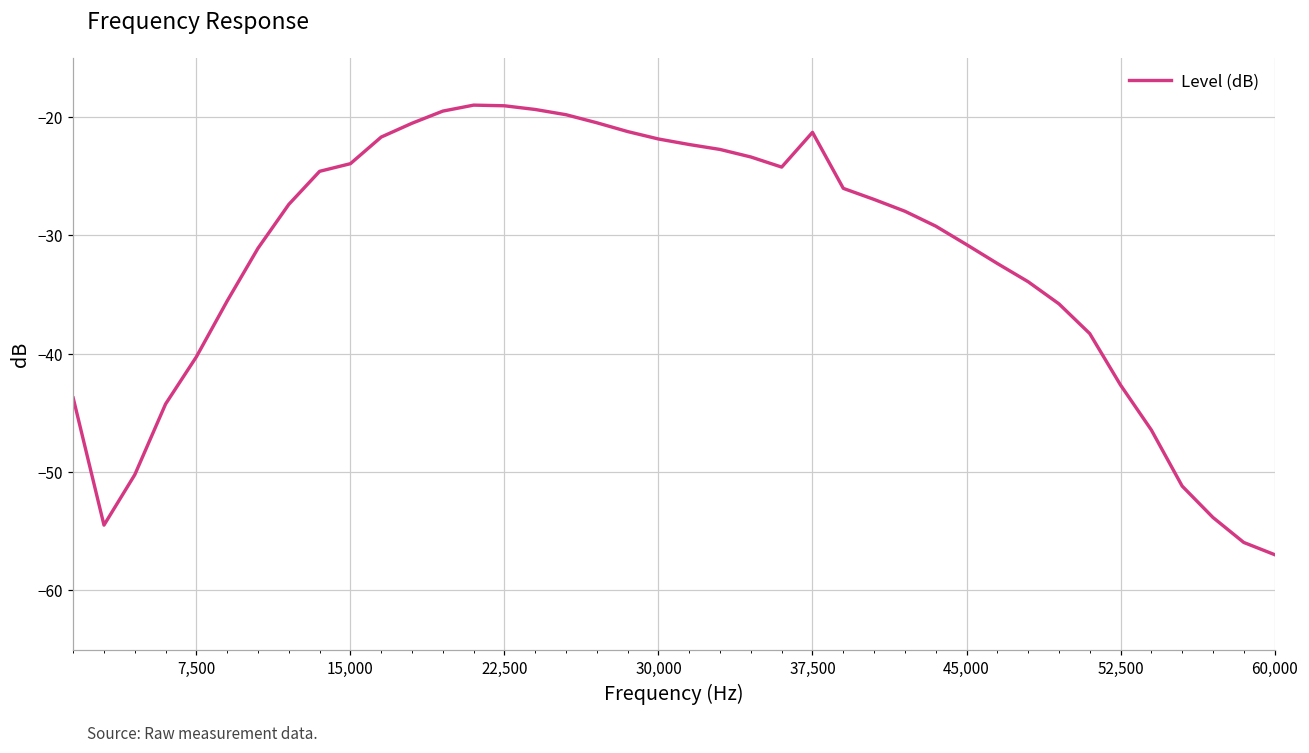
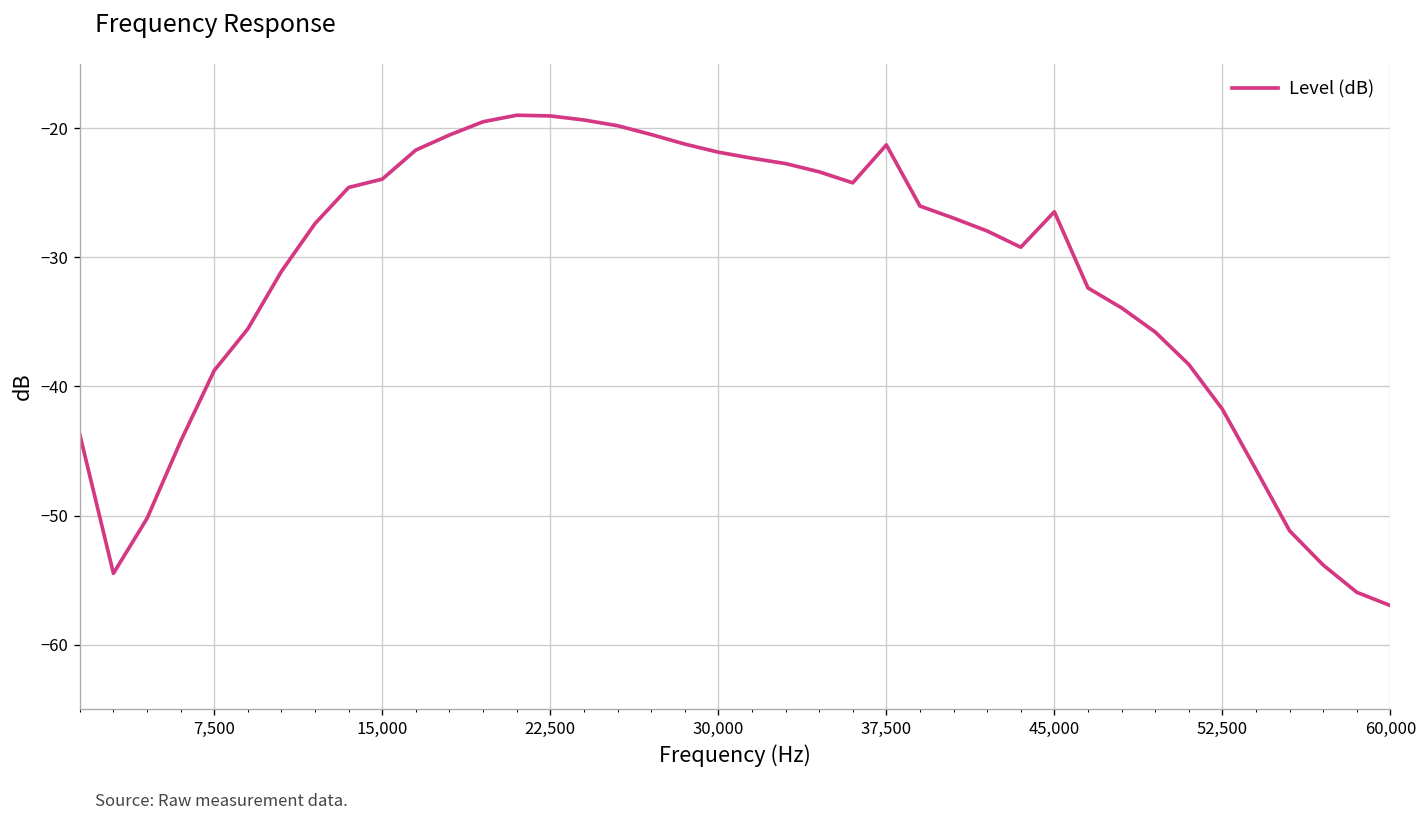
7,500: -40.3 -> -38.8
45,000: -30.8 -> -26.5
52,500: -42.6 -> -41.8
